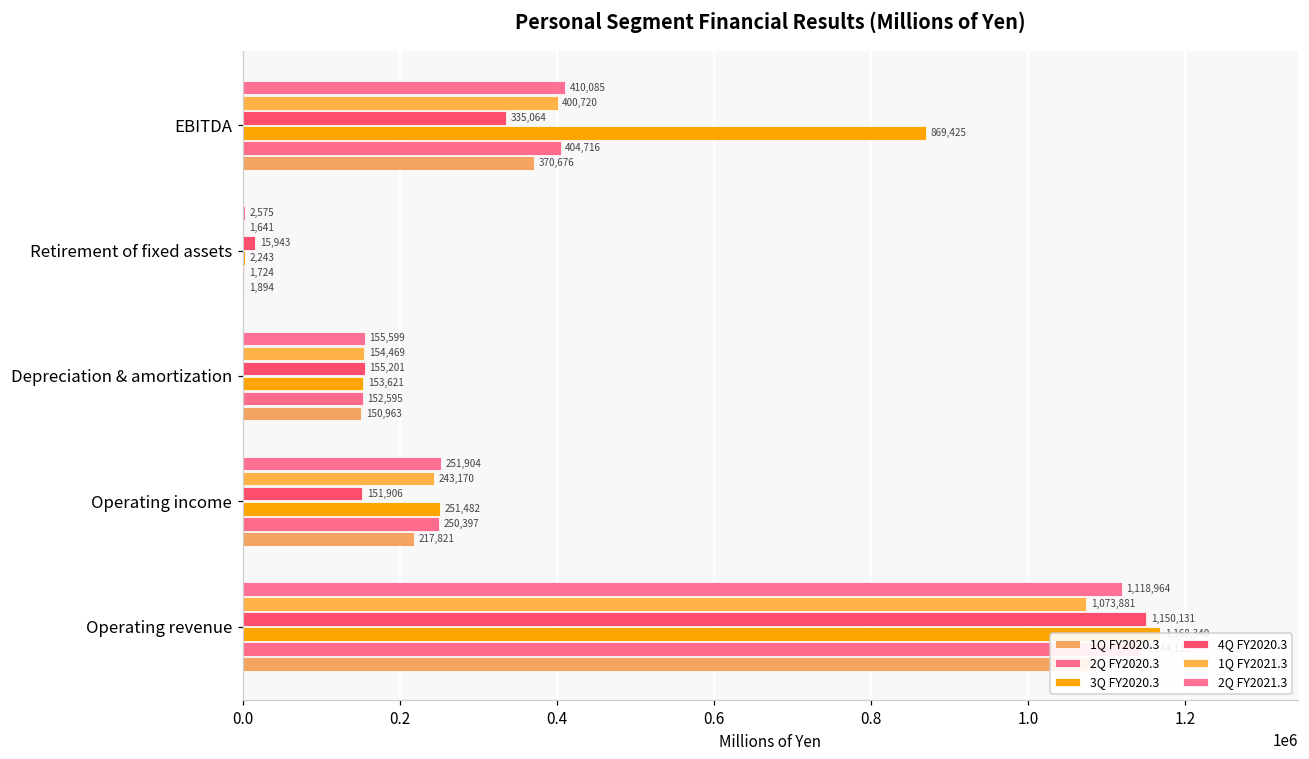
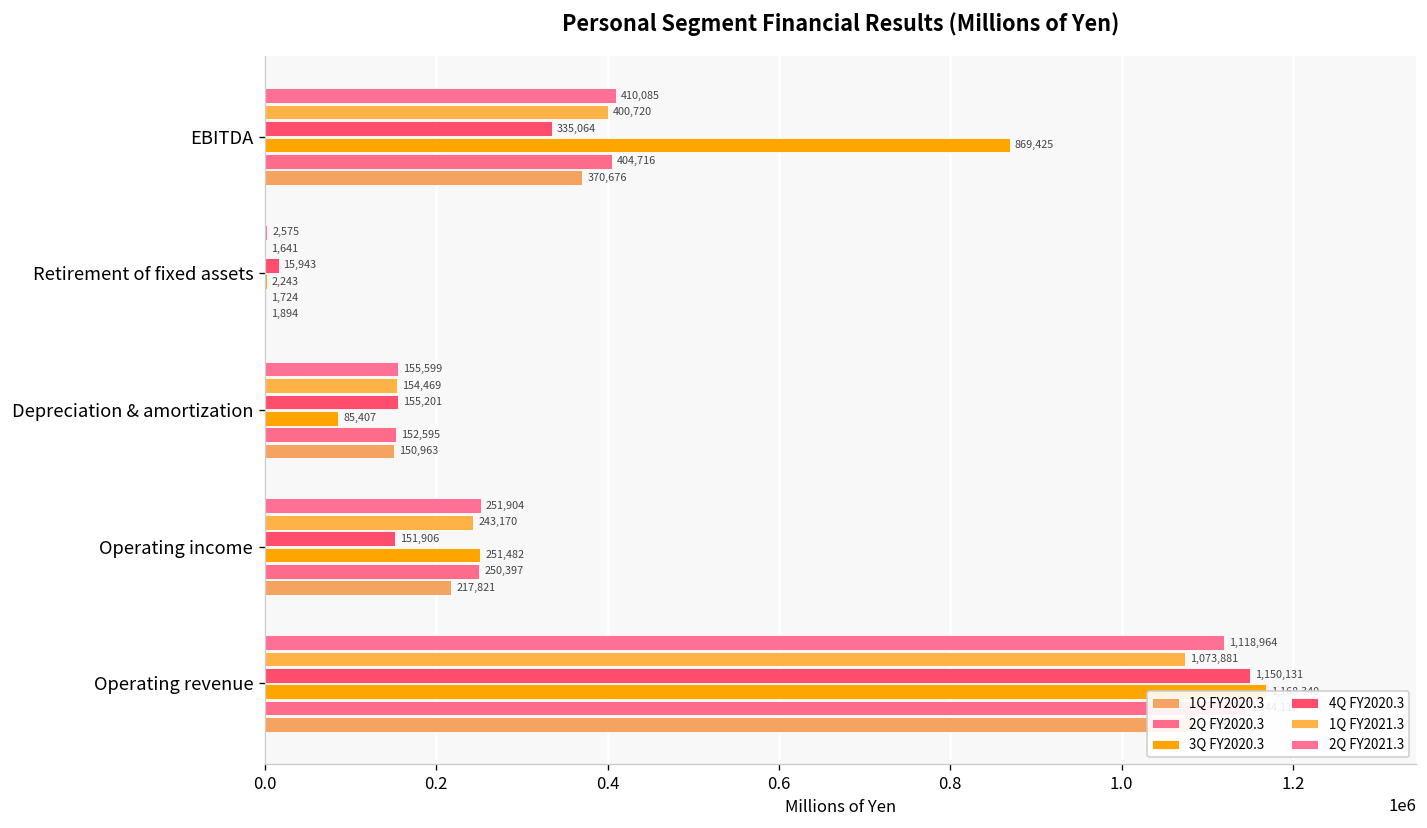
3Q FY2020.3, Depreciation & amortization: 153,621 -> 85,407
